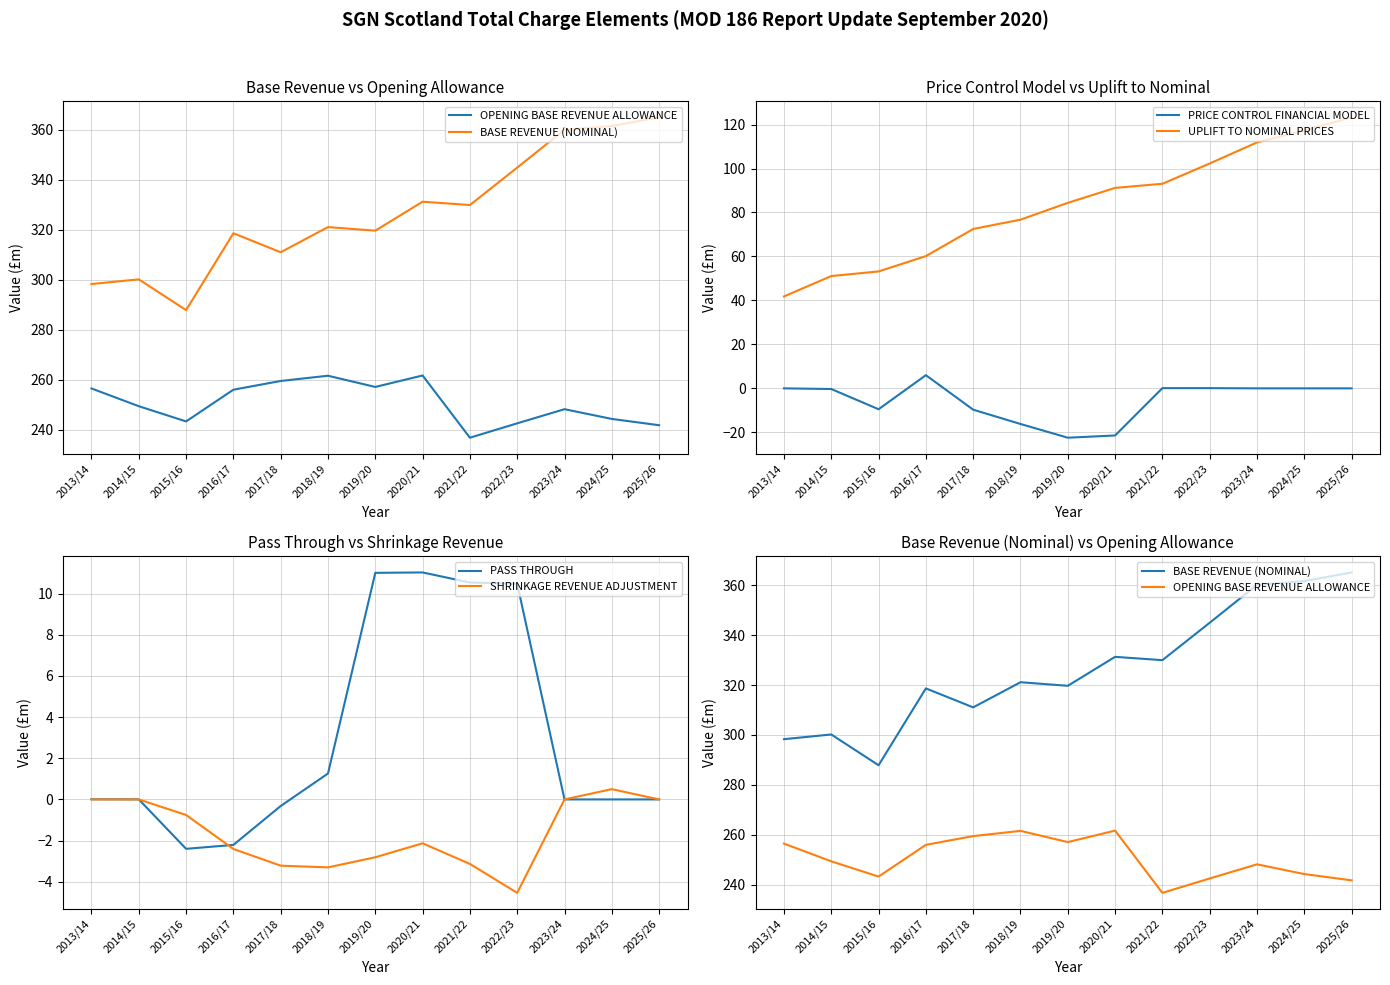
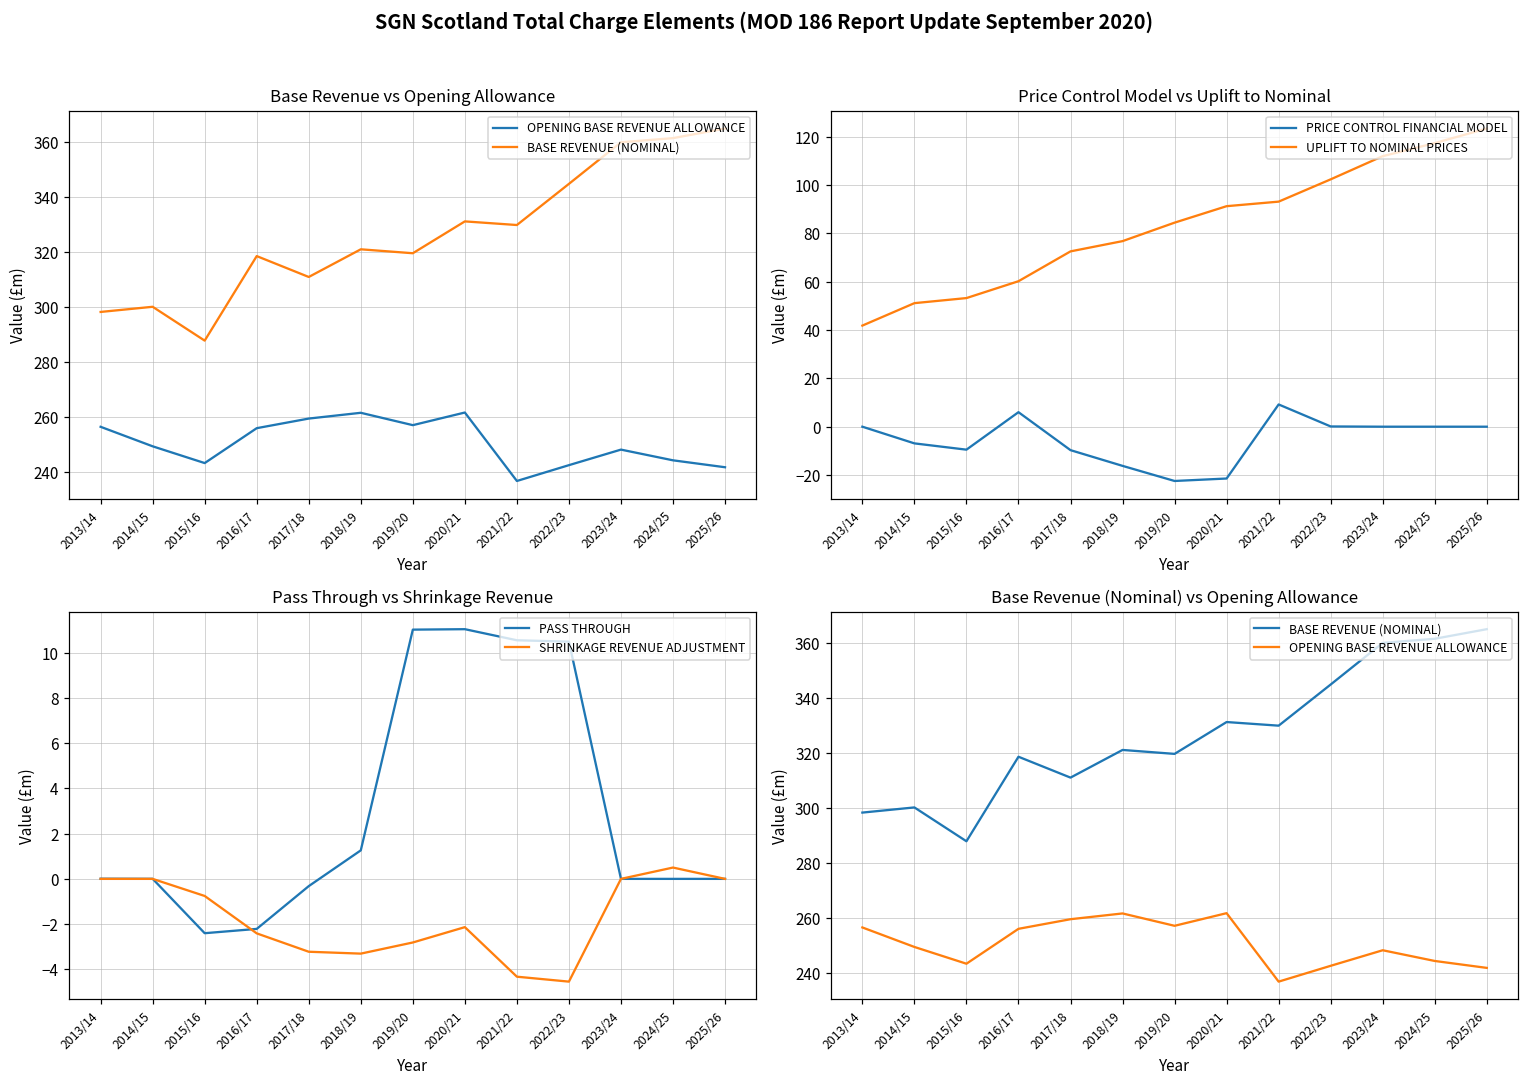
Price Control Model vs Uplift to Nominal, PRICE CONTROL FINANCIAL MODEL, 2014/15: 0 -> -7
Price Control Model vs Uplift to Nominal, PRICE CONTROL FINANCIAL MODEL, 2021/22: 0 -> 9
Pass Through vs Shrinkage Revenue, SHRINKAGE REVENUE ADJUSTMENT, 2021/22: -3.1 -> -4.3
